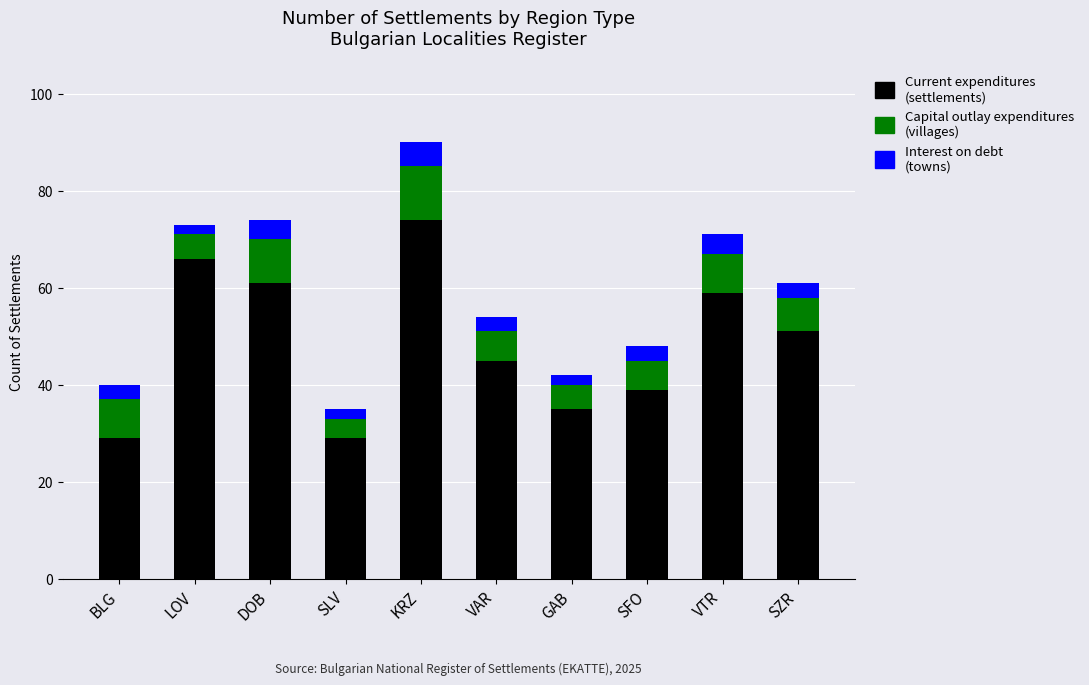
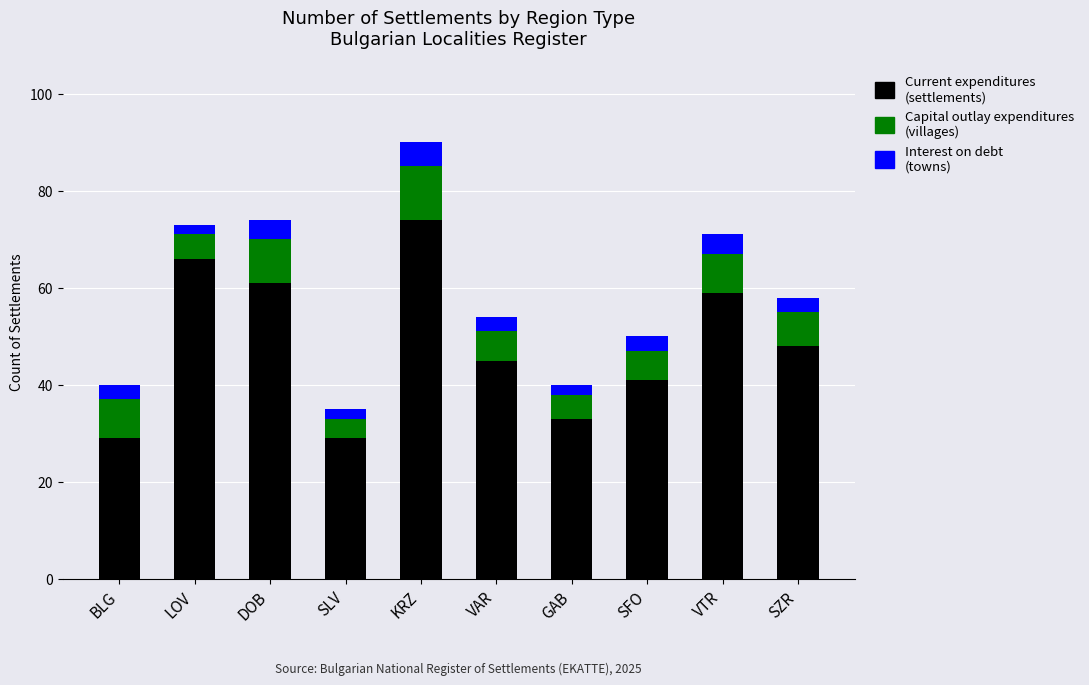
Current expenditures (settlements), GAB: 35 -> 33
Current expenditures (settlements), SFO: 39 -> 41
Current expenditures (settlements), SZR: 51 -> 48
